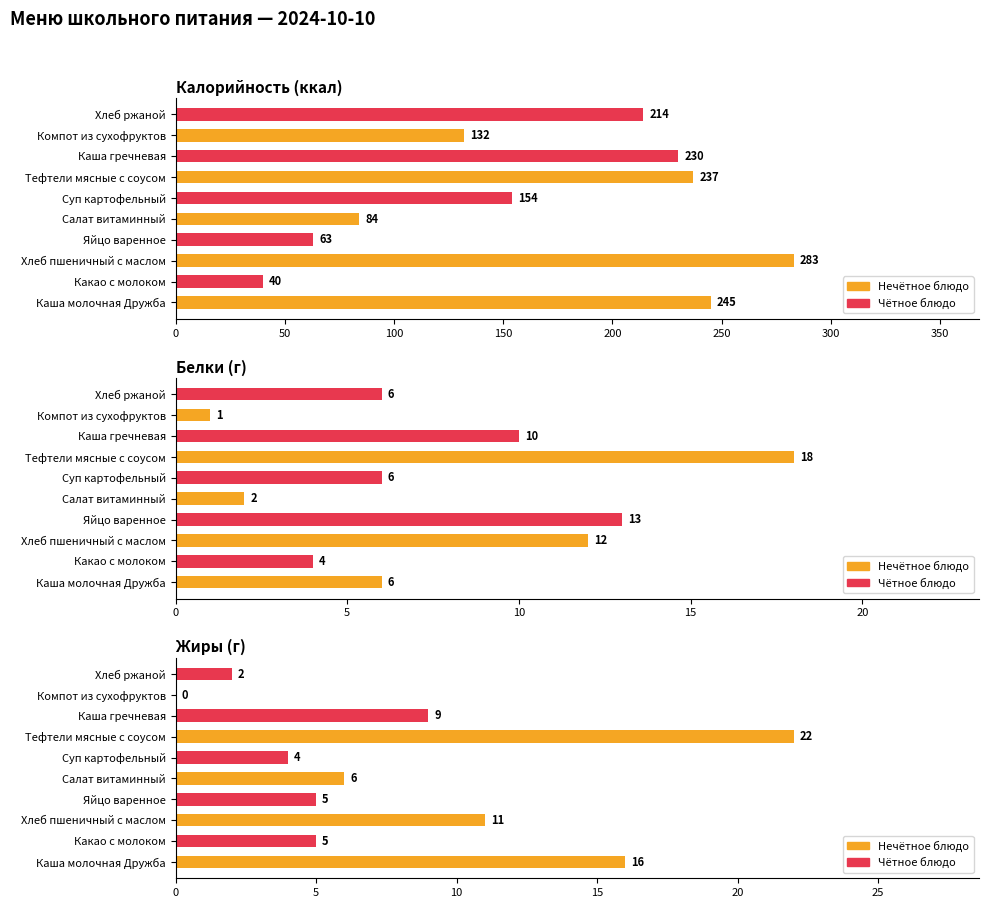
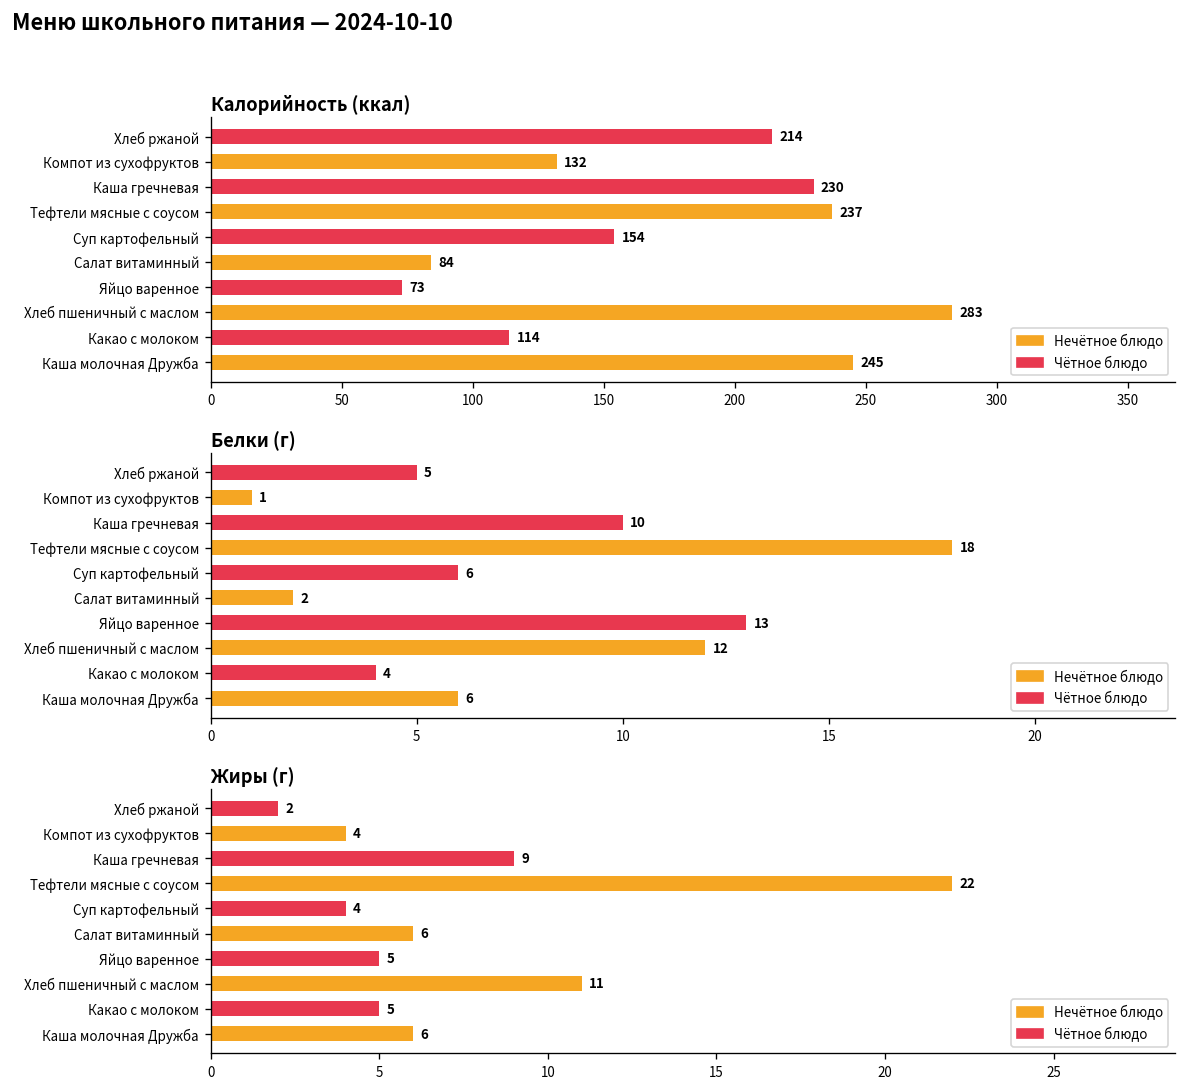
Калорийность (ккал), Яйцо варенное: 63 -> 73
Калорийность (ккал), Какао с молоком: 40 -> 114
Белки (г), Хлеб ржаной: 6 -> 5
Жиры (г), Компот из сухофруктов: 0 -> 4
Жиры (г), Каша молочная Дружба: 16 -> 6
